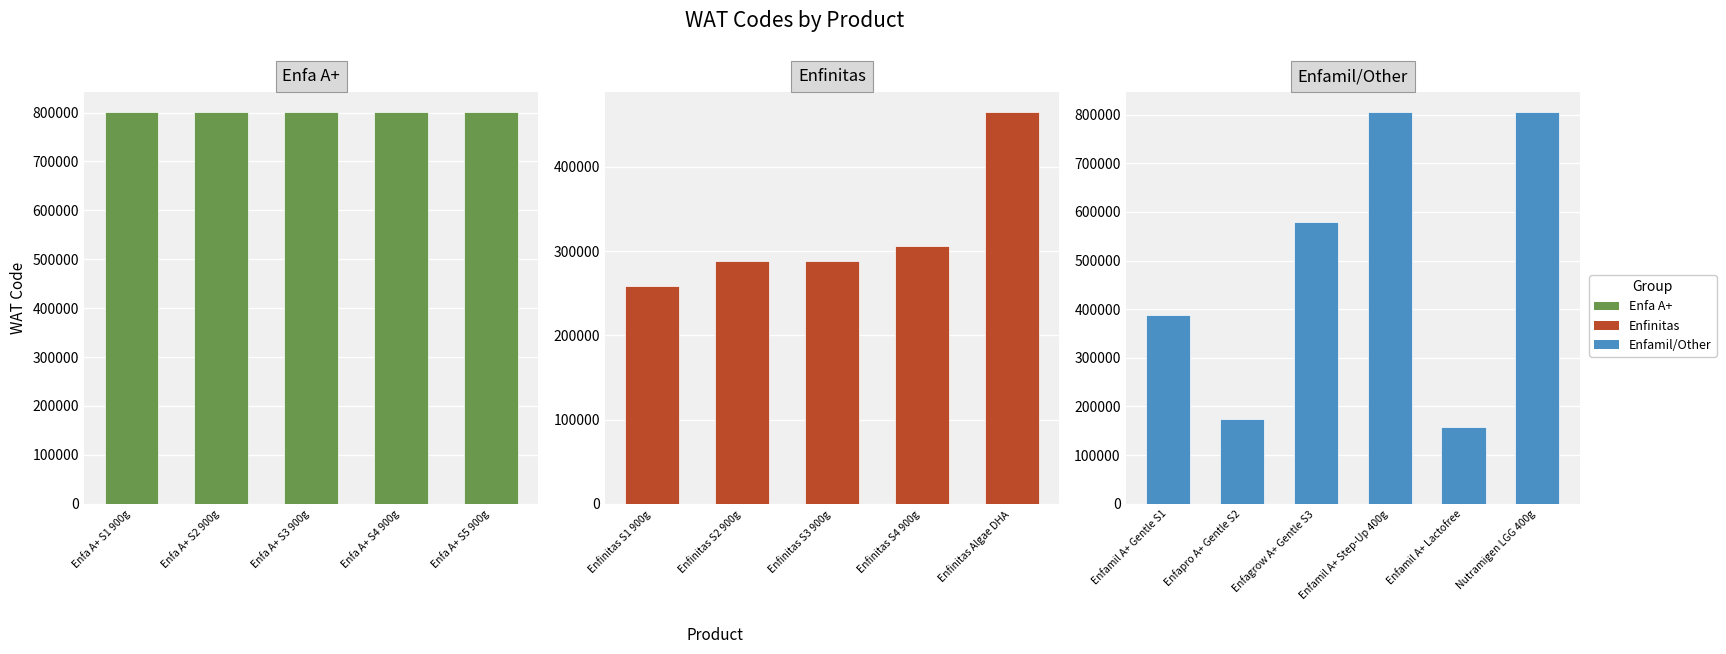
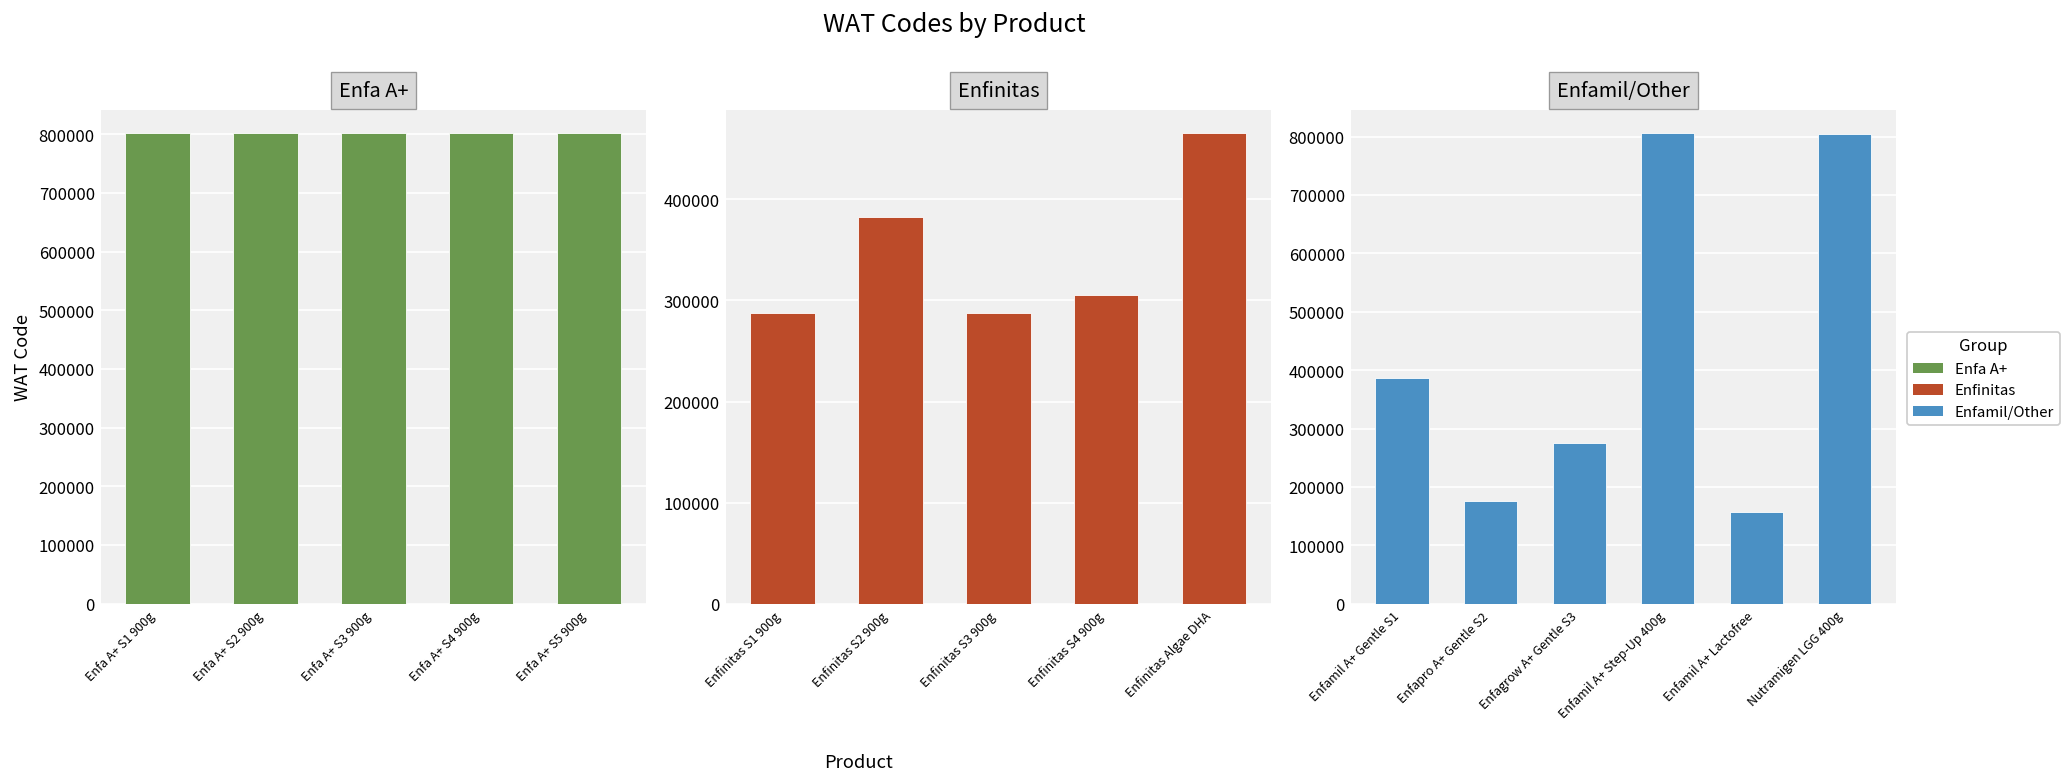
Enfinitas, Enfinitas S1 900g: 260000 -> 290000
Enfinitas, Enfinitas S2 900g: 290000 -> 380000
Enfamil/Other, Enfagrow A+ Gentle S3: 580000 -> 280000
